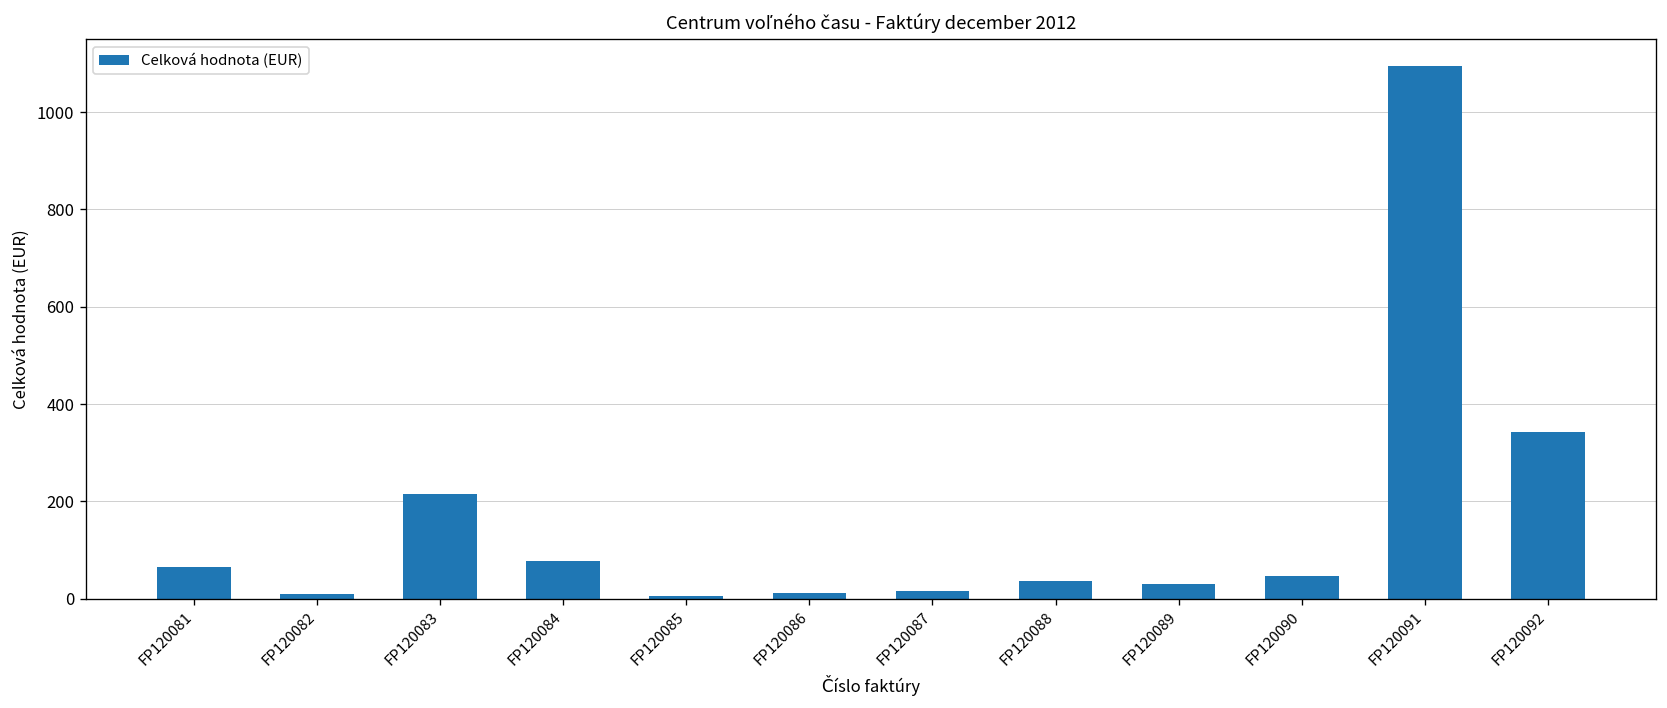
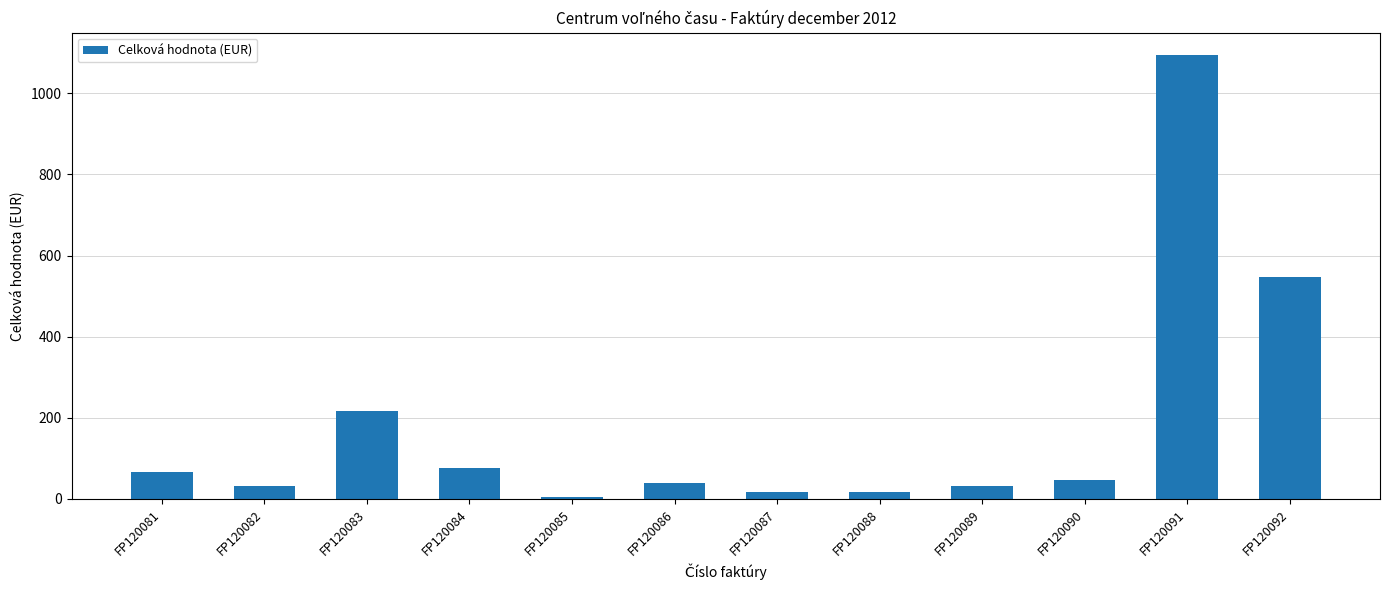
FP120082: 10 -> 30
FP120086: 10 -> 40
FP120088: 40 -> 20
FP120092: 340 -> 550
